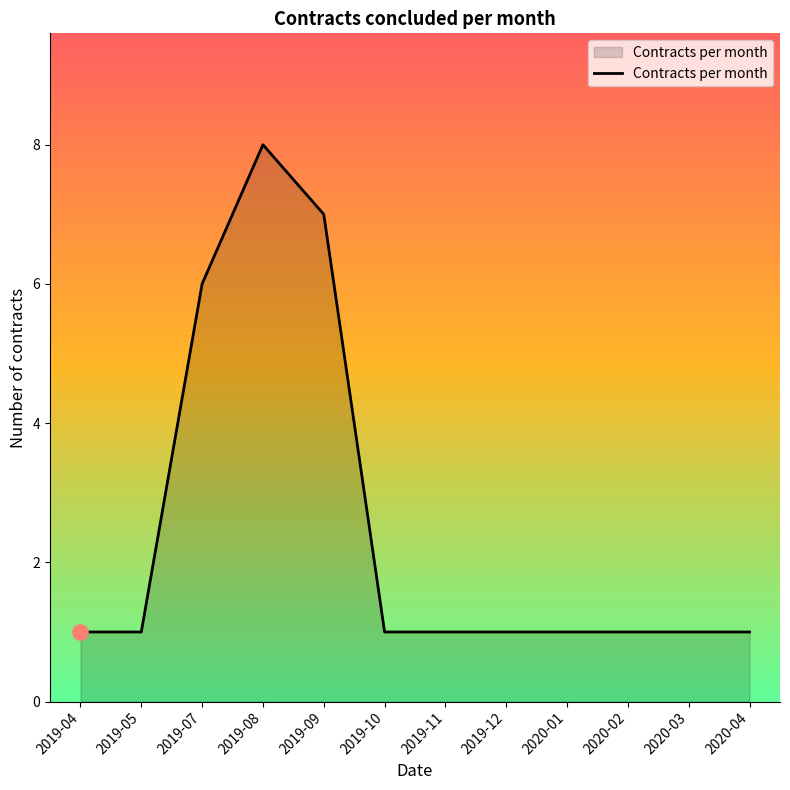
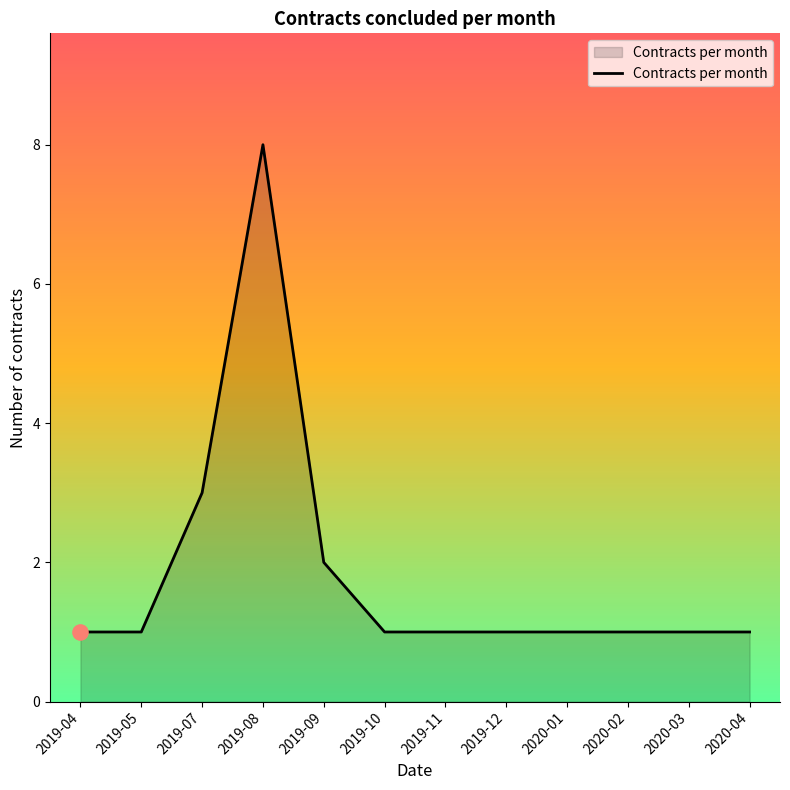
Contracts per month, 2019-07: 6 -> 3
Contracts per month, 2019-09: 7 -> 2
